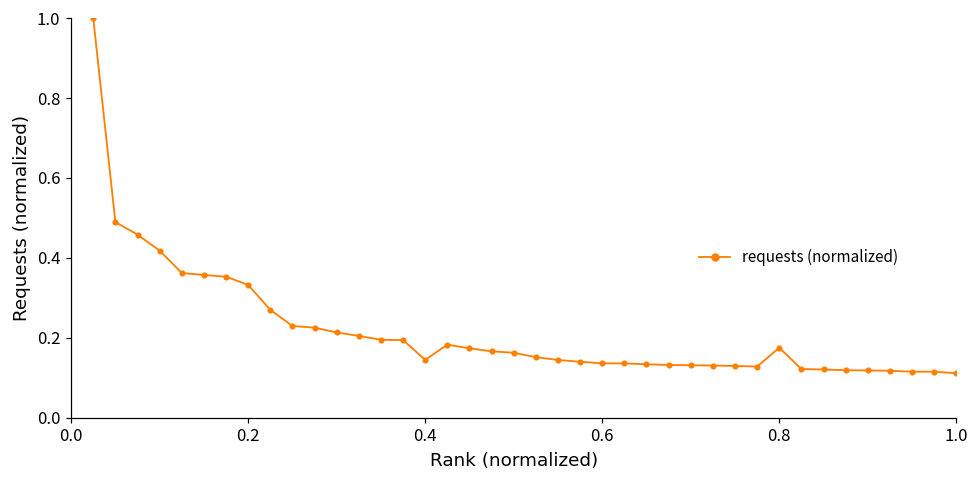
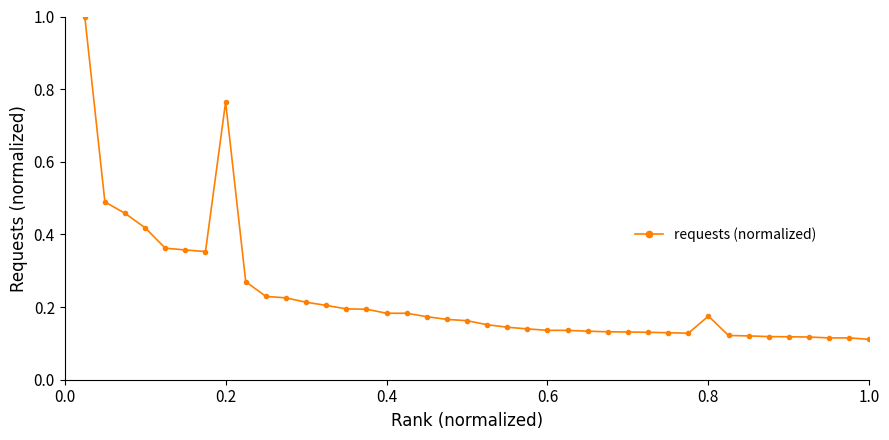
0.2: 0.33 -> 0.76
0.4: 0.14 -> 0.18
